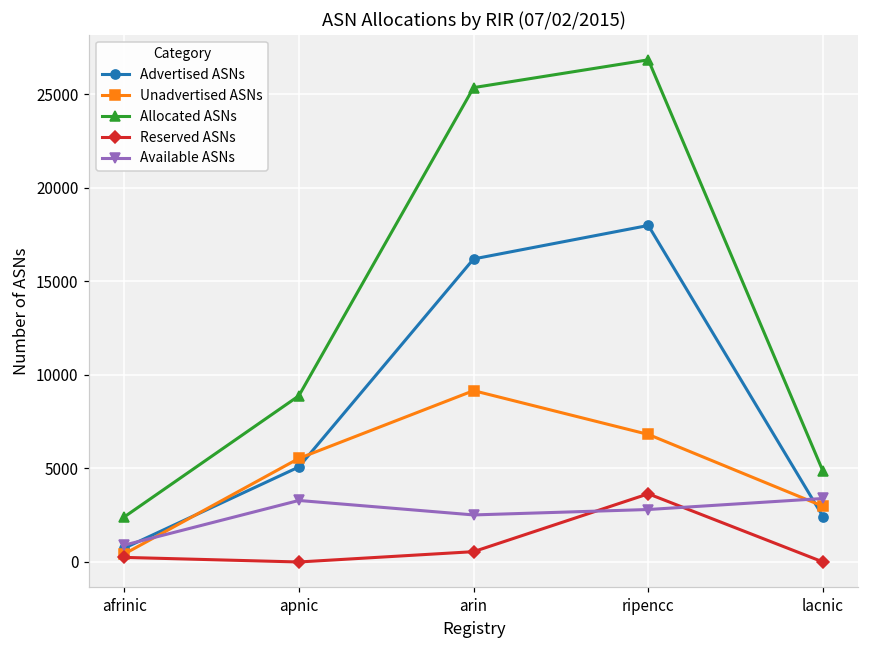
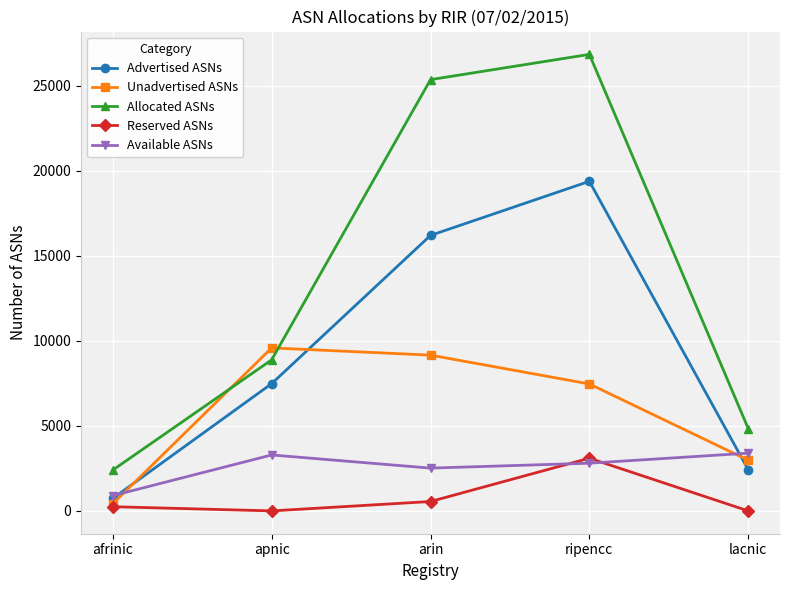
Advertised ASNs, apnic: 5100 -> 7500
Unadvertised ASNs, apnic: 5500 -> 9600
Advertised ASNs, ripencc: 18000 -> 19400
Unadvertised ASNs, ripencc: 6800 -> 7500
Reserved ASNs, ripencc: 3600 -> 3100
